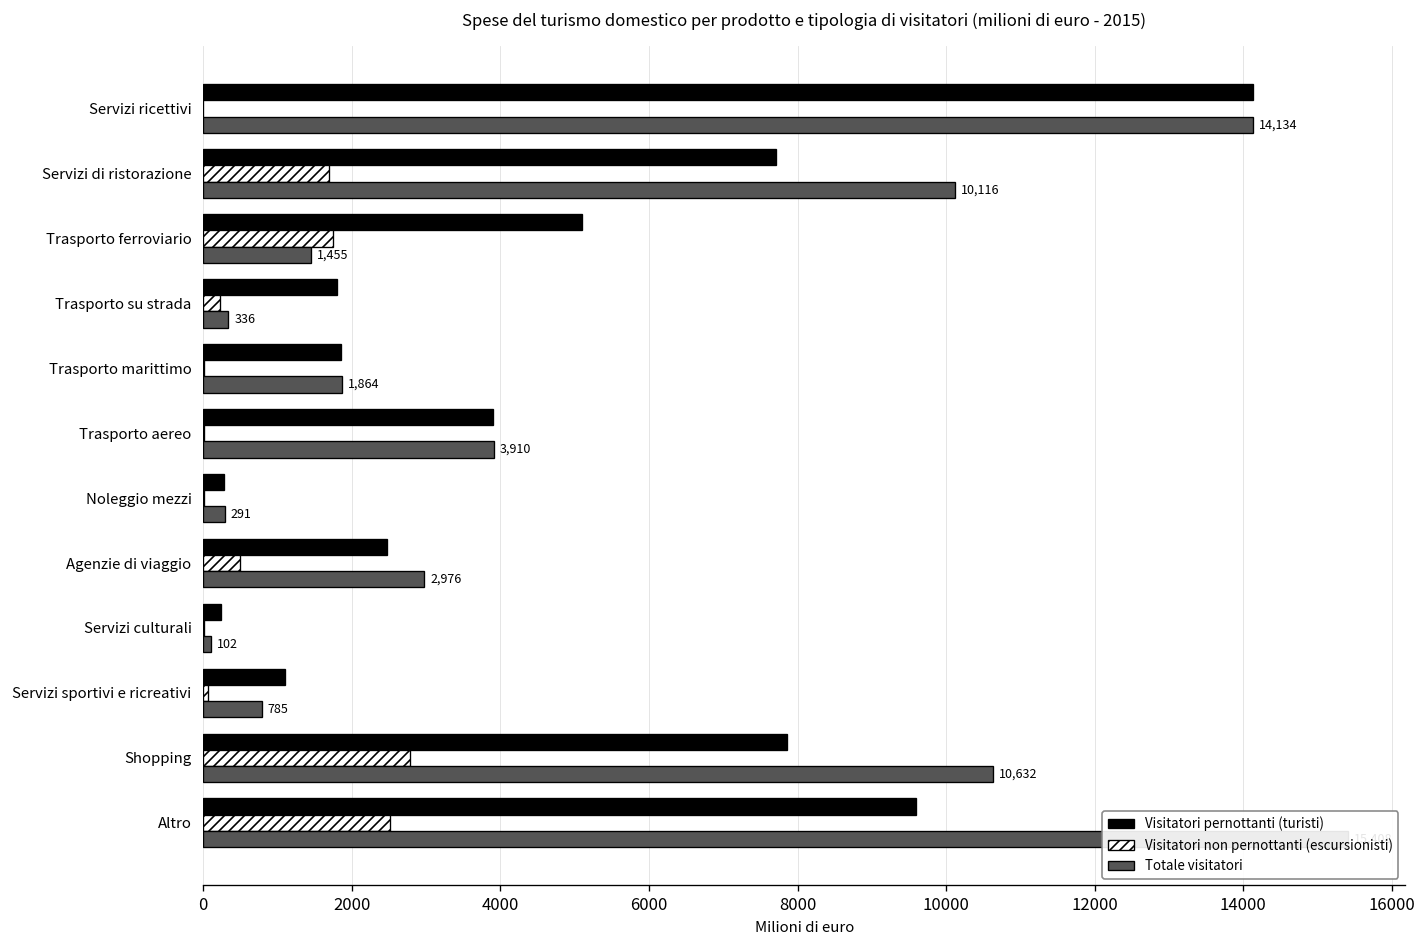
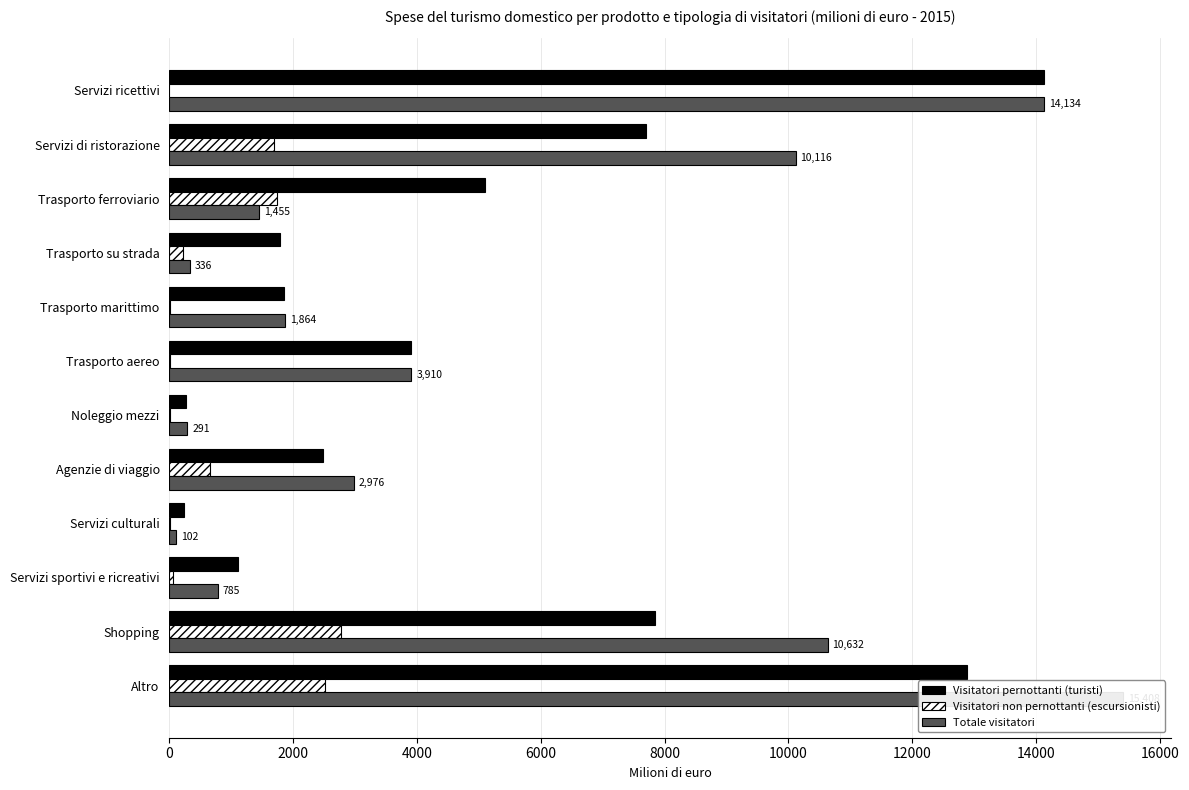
Visitatori non pernottanti (escursionisti), Agenzie di viaggio: 500 -> 700
Visitatori pernottanti (turisti), Altro: 9600 -> 12900
